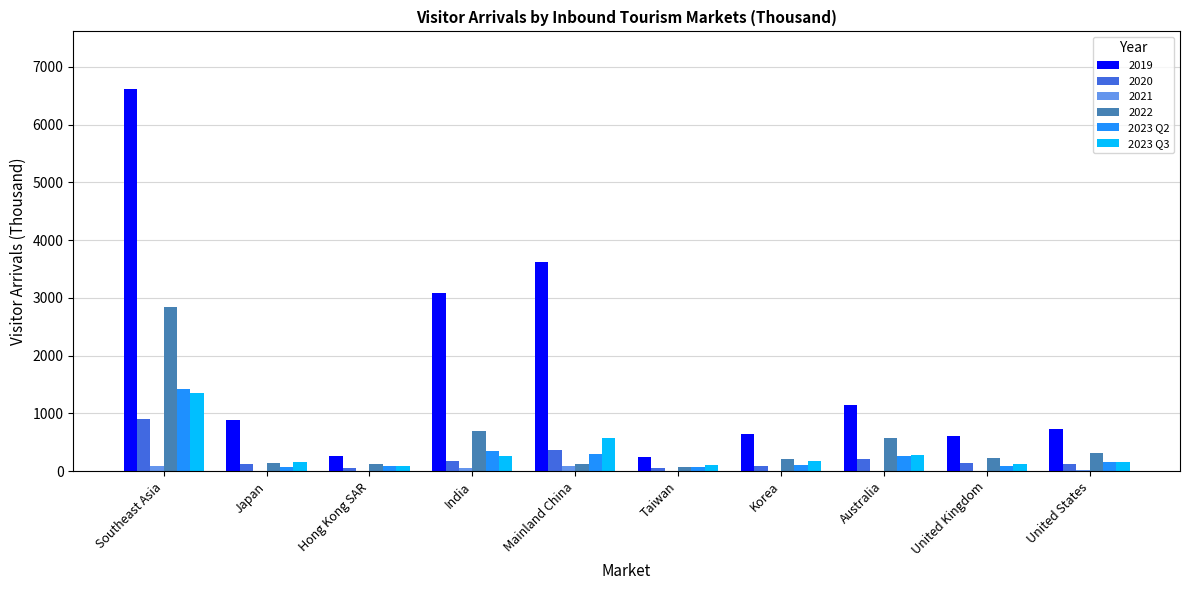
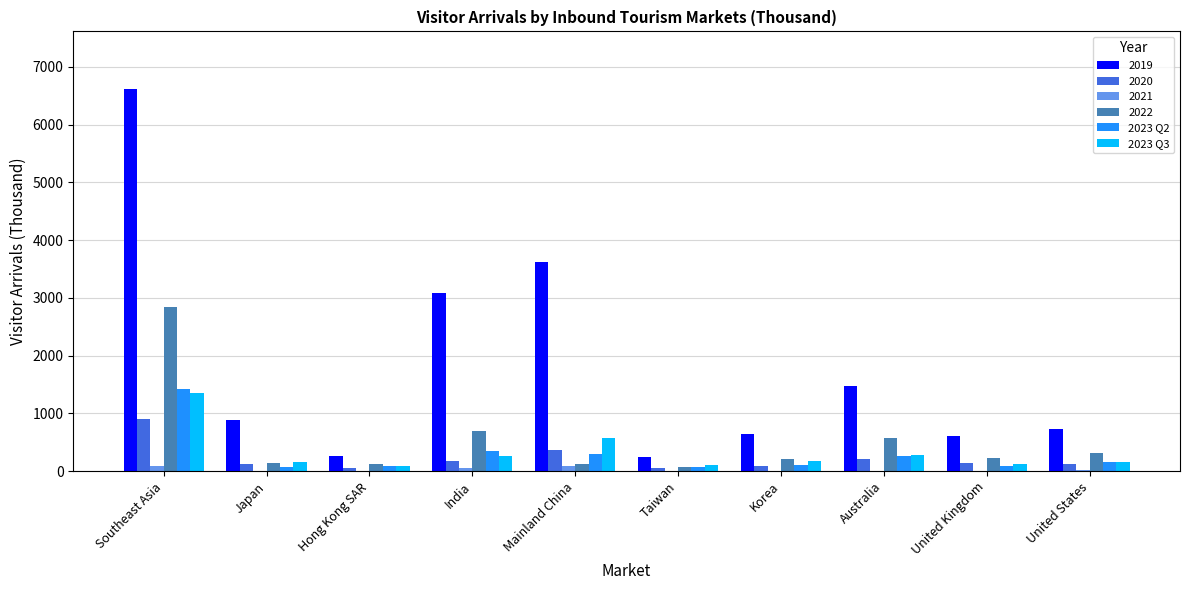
2019, Australia: 1100 -> 1500
